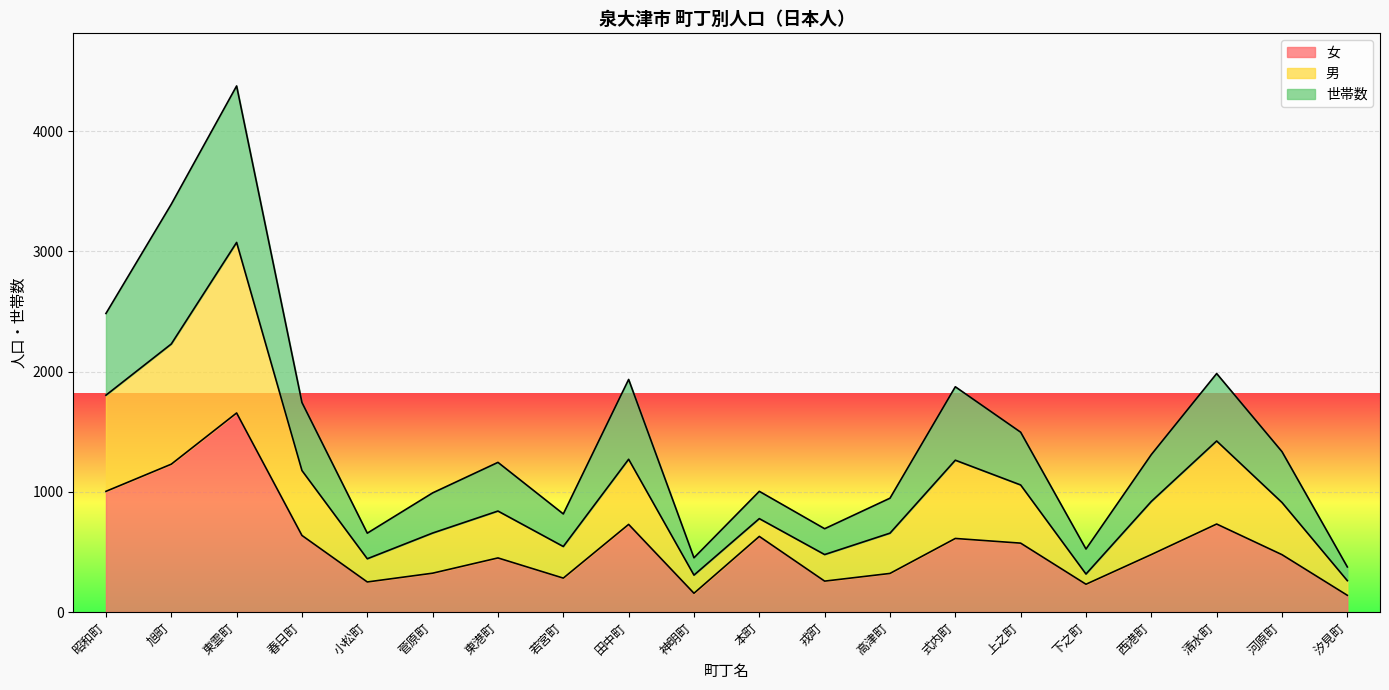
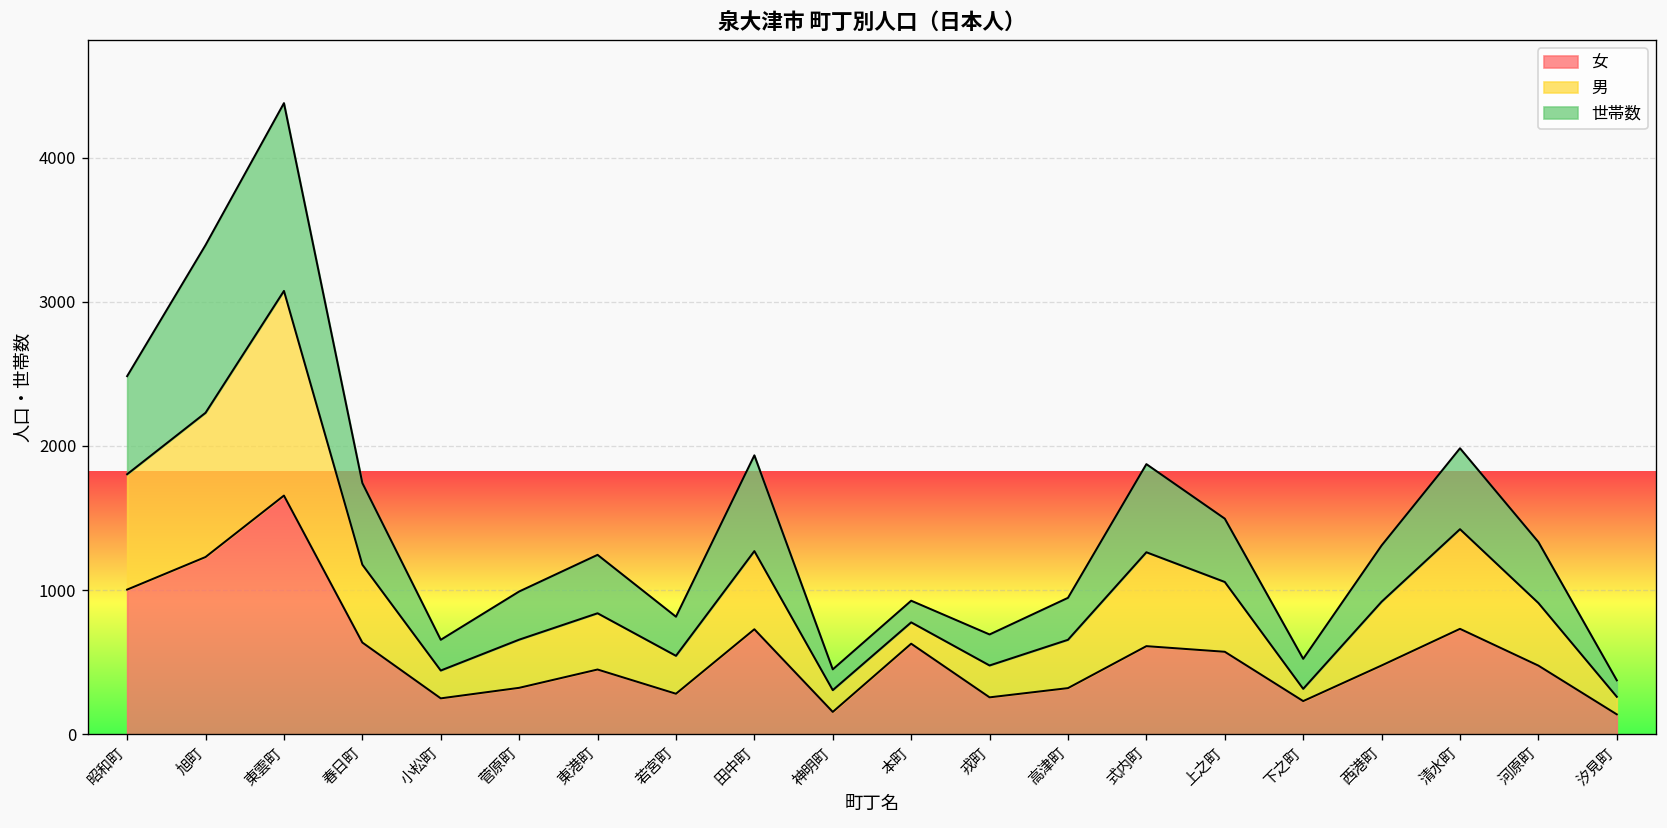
世帯数, 本町: 230 -> 150
